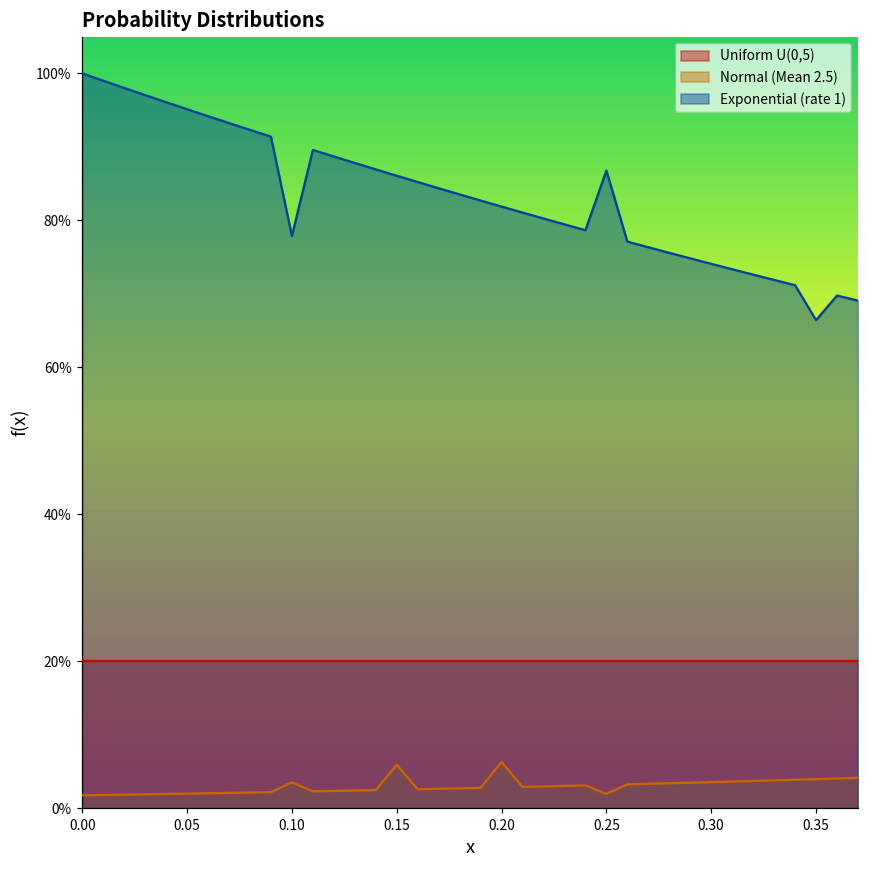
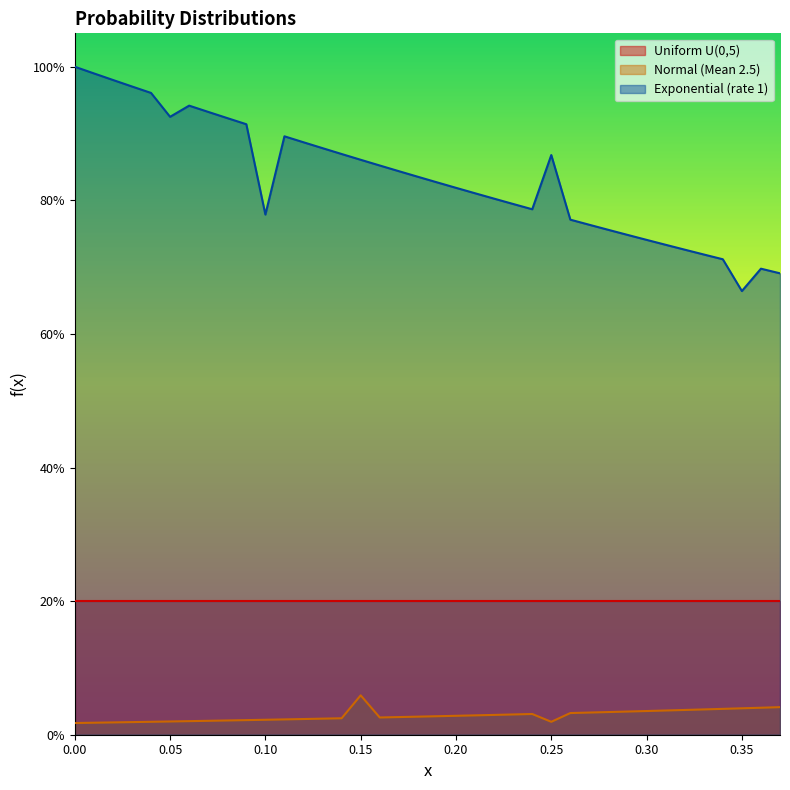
Exponential (rate 1), 0.05: 95% -> 93%
Normal (Mean 2.5), 0.10: 4% -> 2%
Normal (Mean 2.5), 0.20: 6% -> 3%
